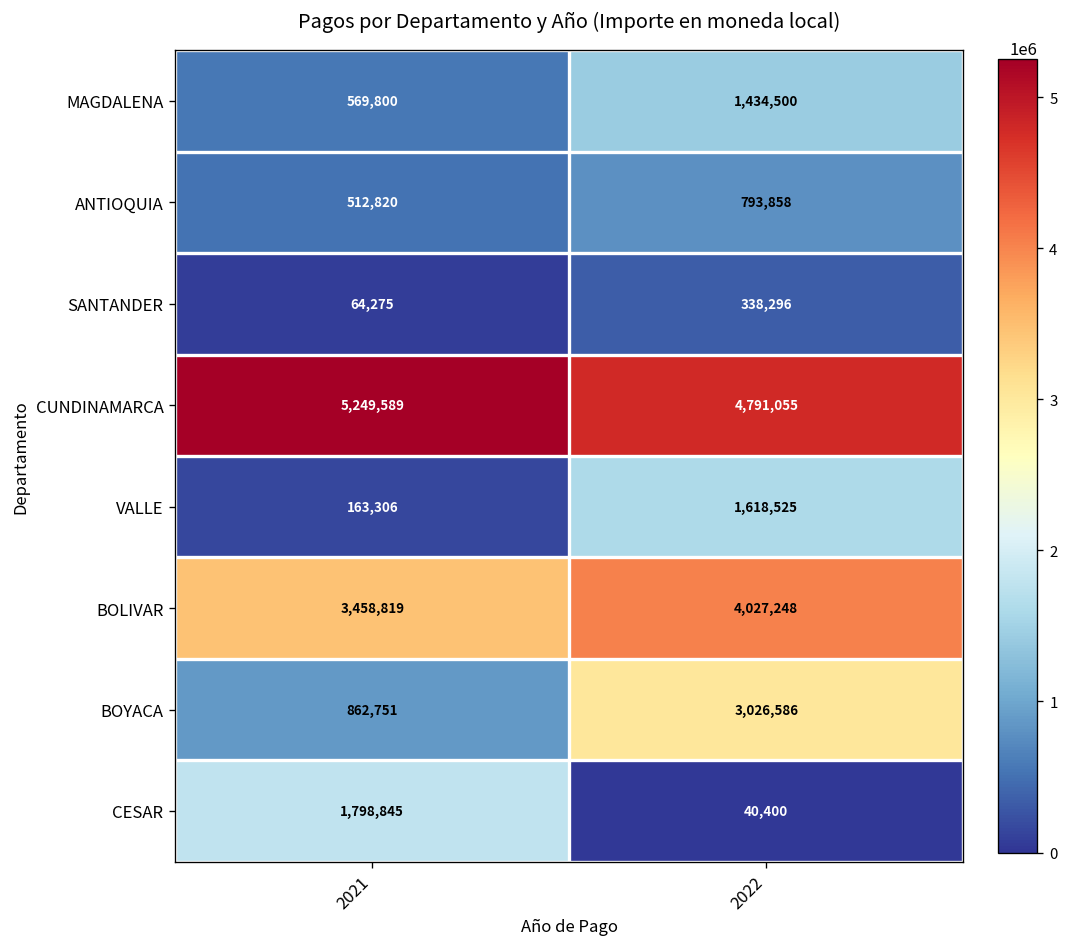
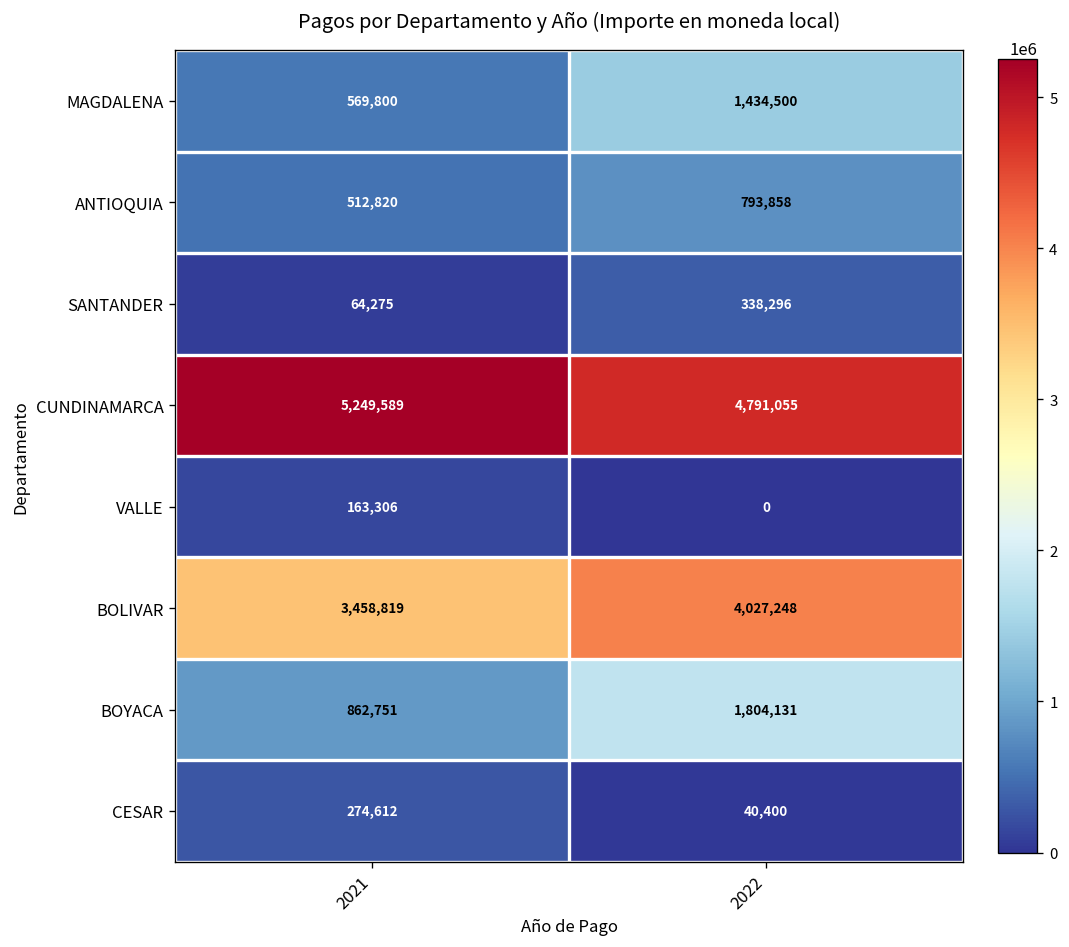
VALLE, 2022: 1,618,525 -> 0
BOYACA, 2022: 3,026,586 -> 1,804,131
CESAR, 2021: 1,798,845 -> 274,612
